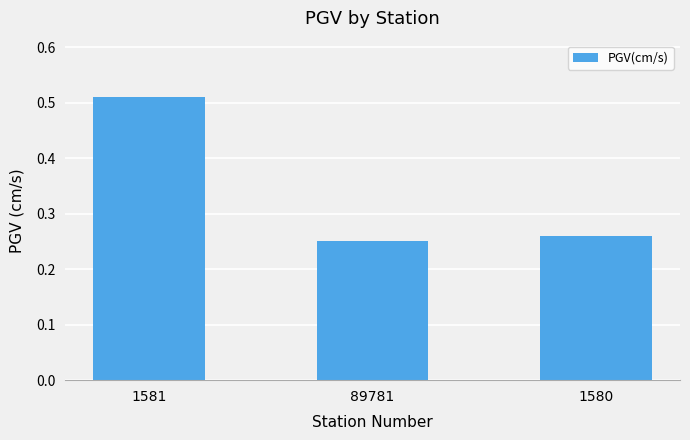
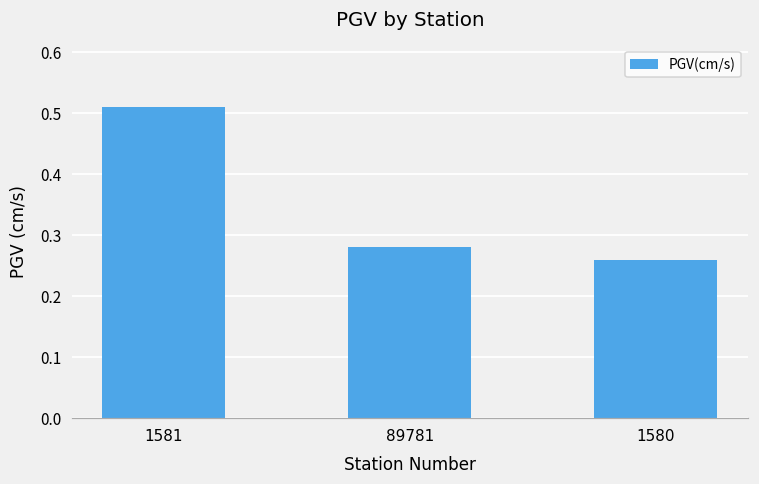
89781: 0.25 -> 0.28
